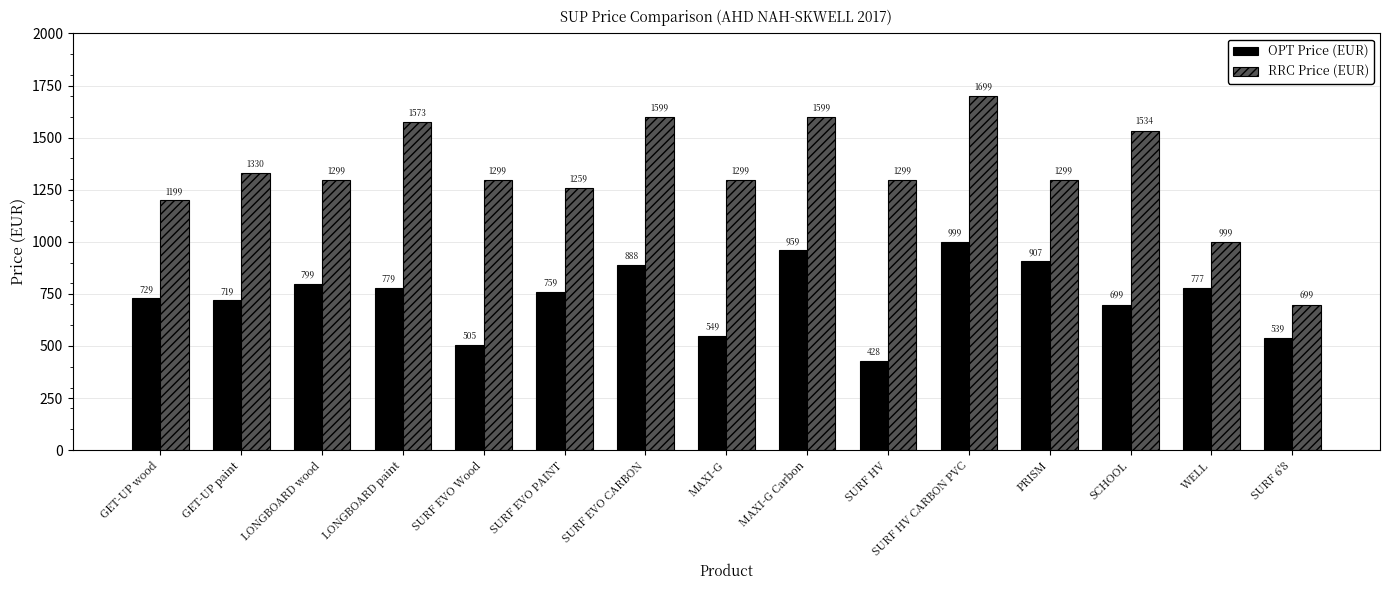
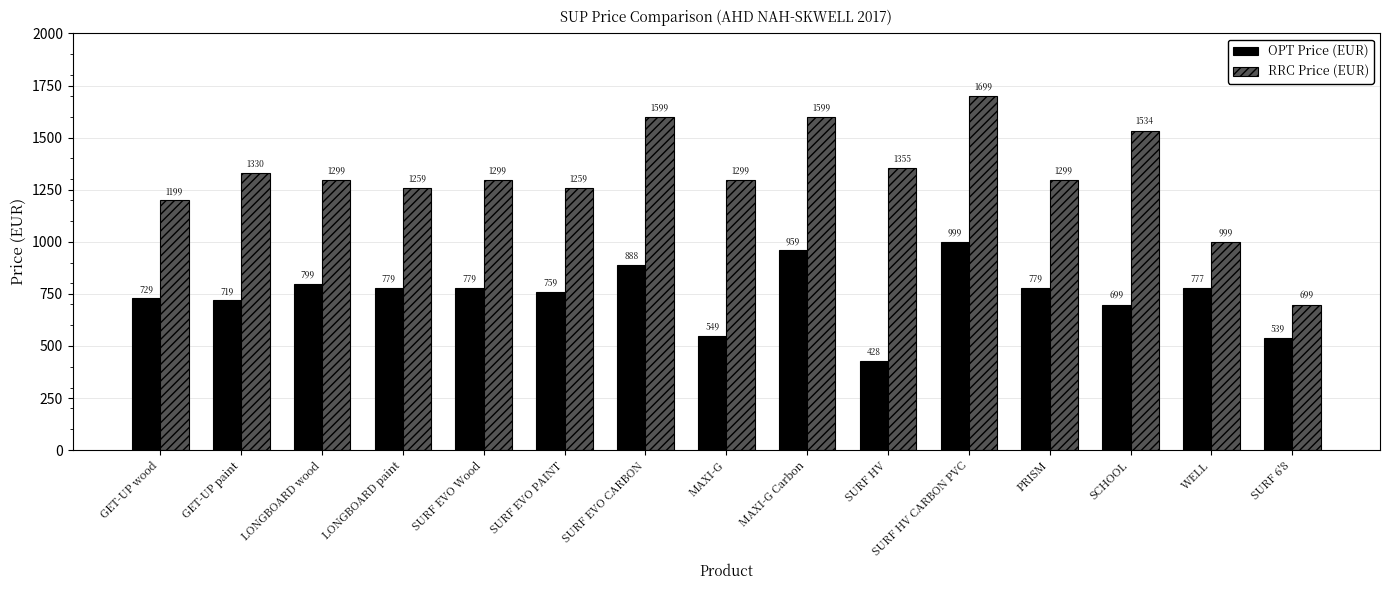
RRC Price (EUR), LONGBOARD paint: 1573 -> 1259
OPT Price (EUR), SURF EVO Wood: 505 -> 779
RRC Price (EUR), SURF HV: 1299 -> 1355
OPT Price (EUR), PRISM: 907 -> 779
